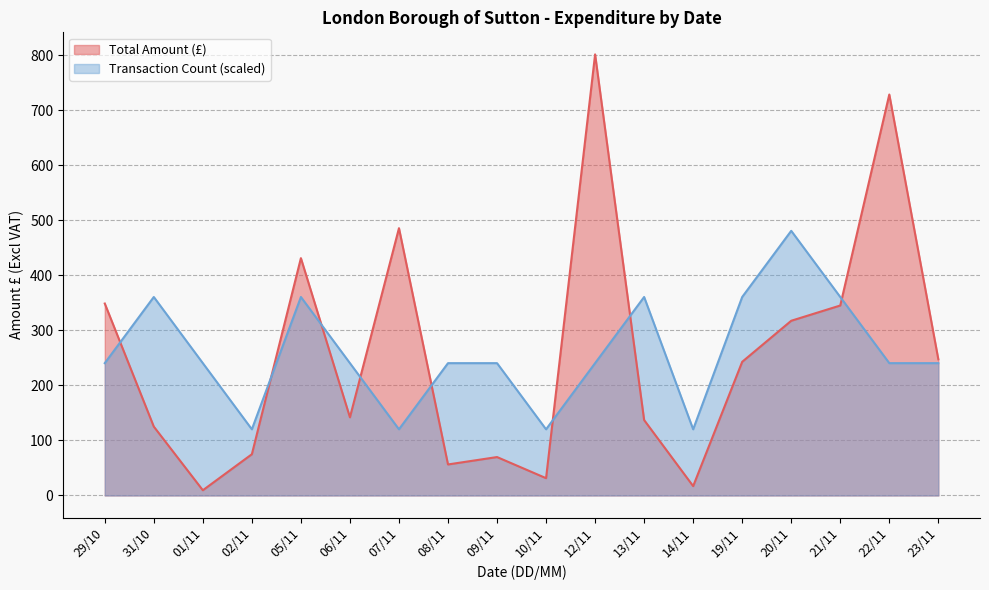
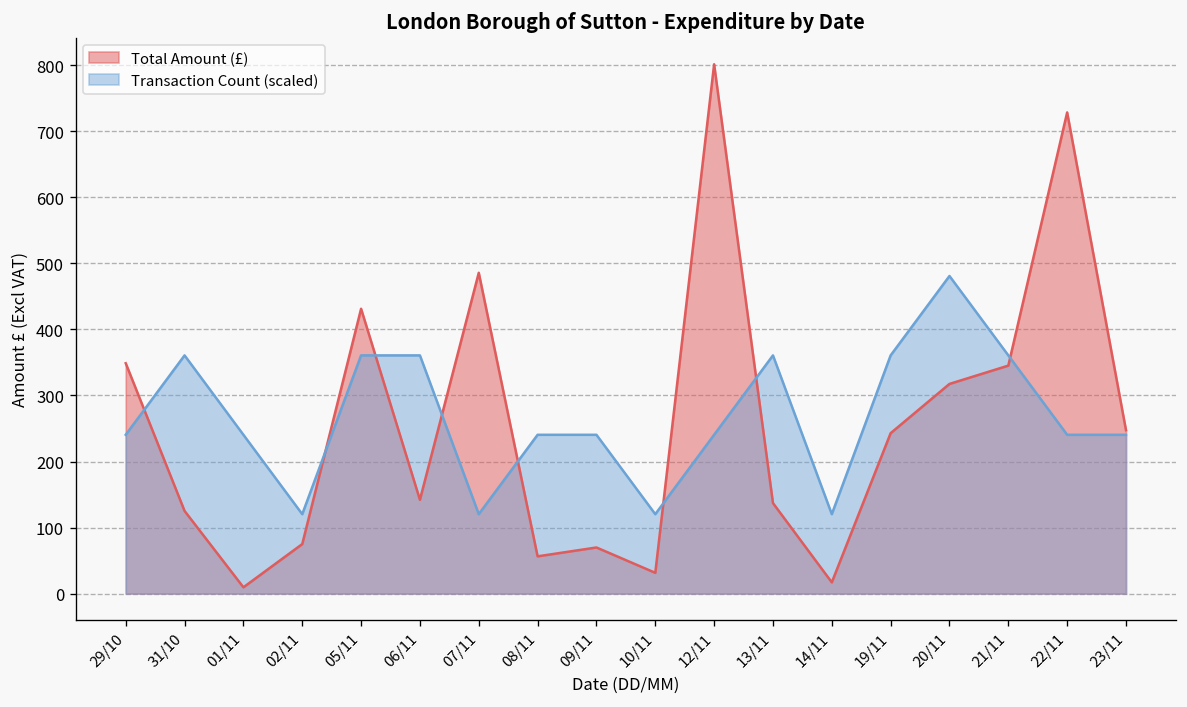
Transaction Count (scaled), 06/11: 240 -> 360
